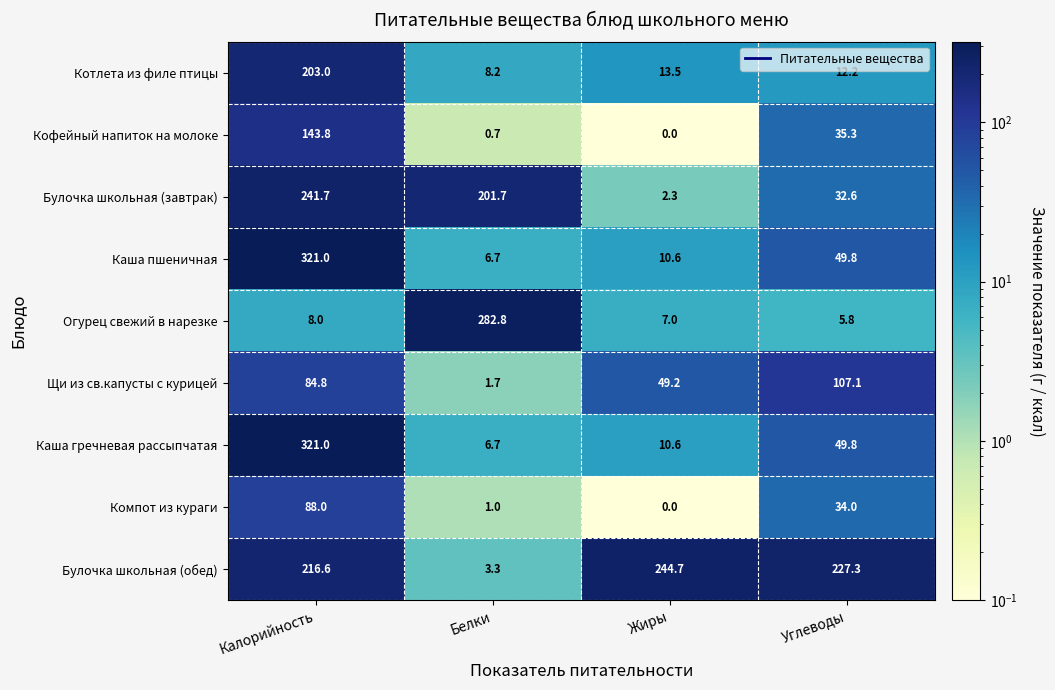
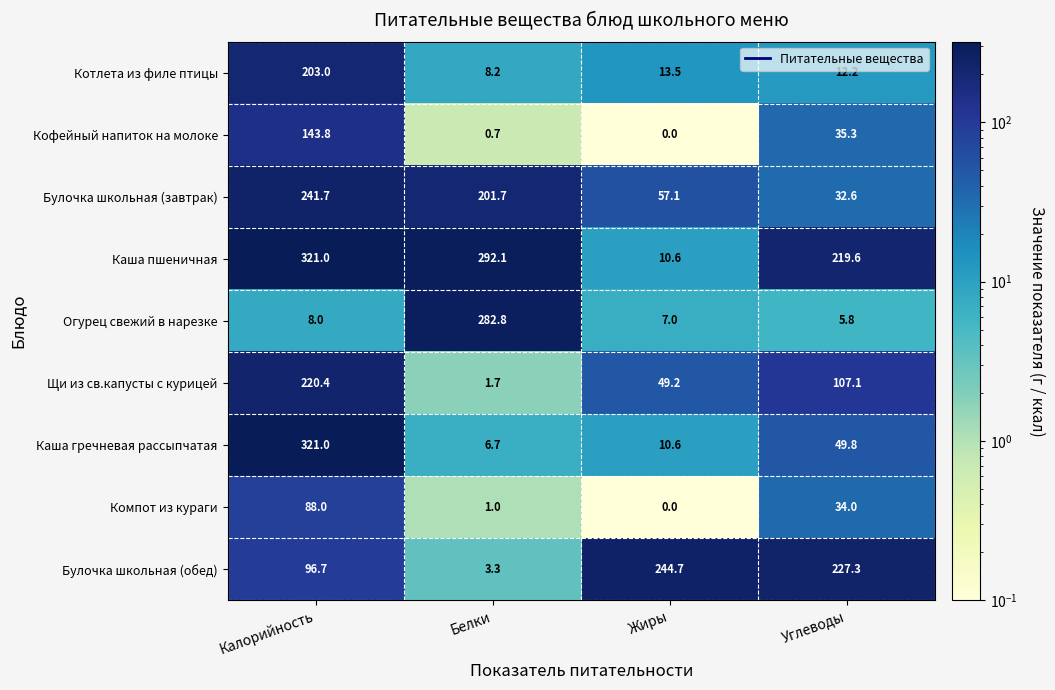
Булочка школьная (завтрак), Жиры: 2.3 -> 57.1
Каша пшеничная, Белки: 6.7 -> 292.1
Каша пшеничная, Углеводы: 49.8 -> 219.6
Щи из св.капусты с курицей, Калорийность: 84.8 -> 220.4
Булочка школьная (обед), Калорийность: 216.6 -> 96.7
